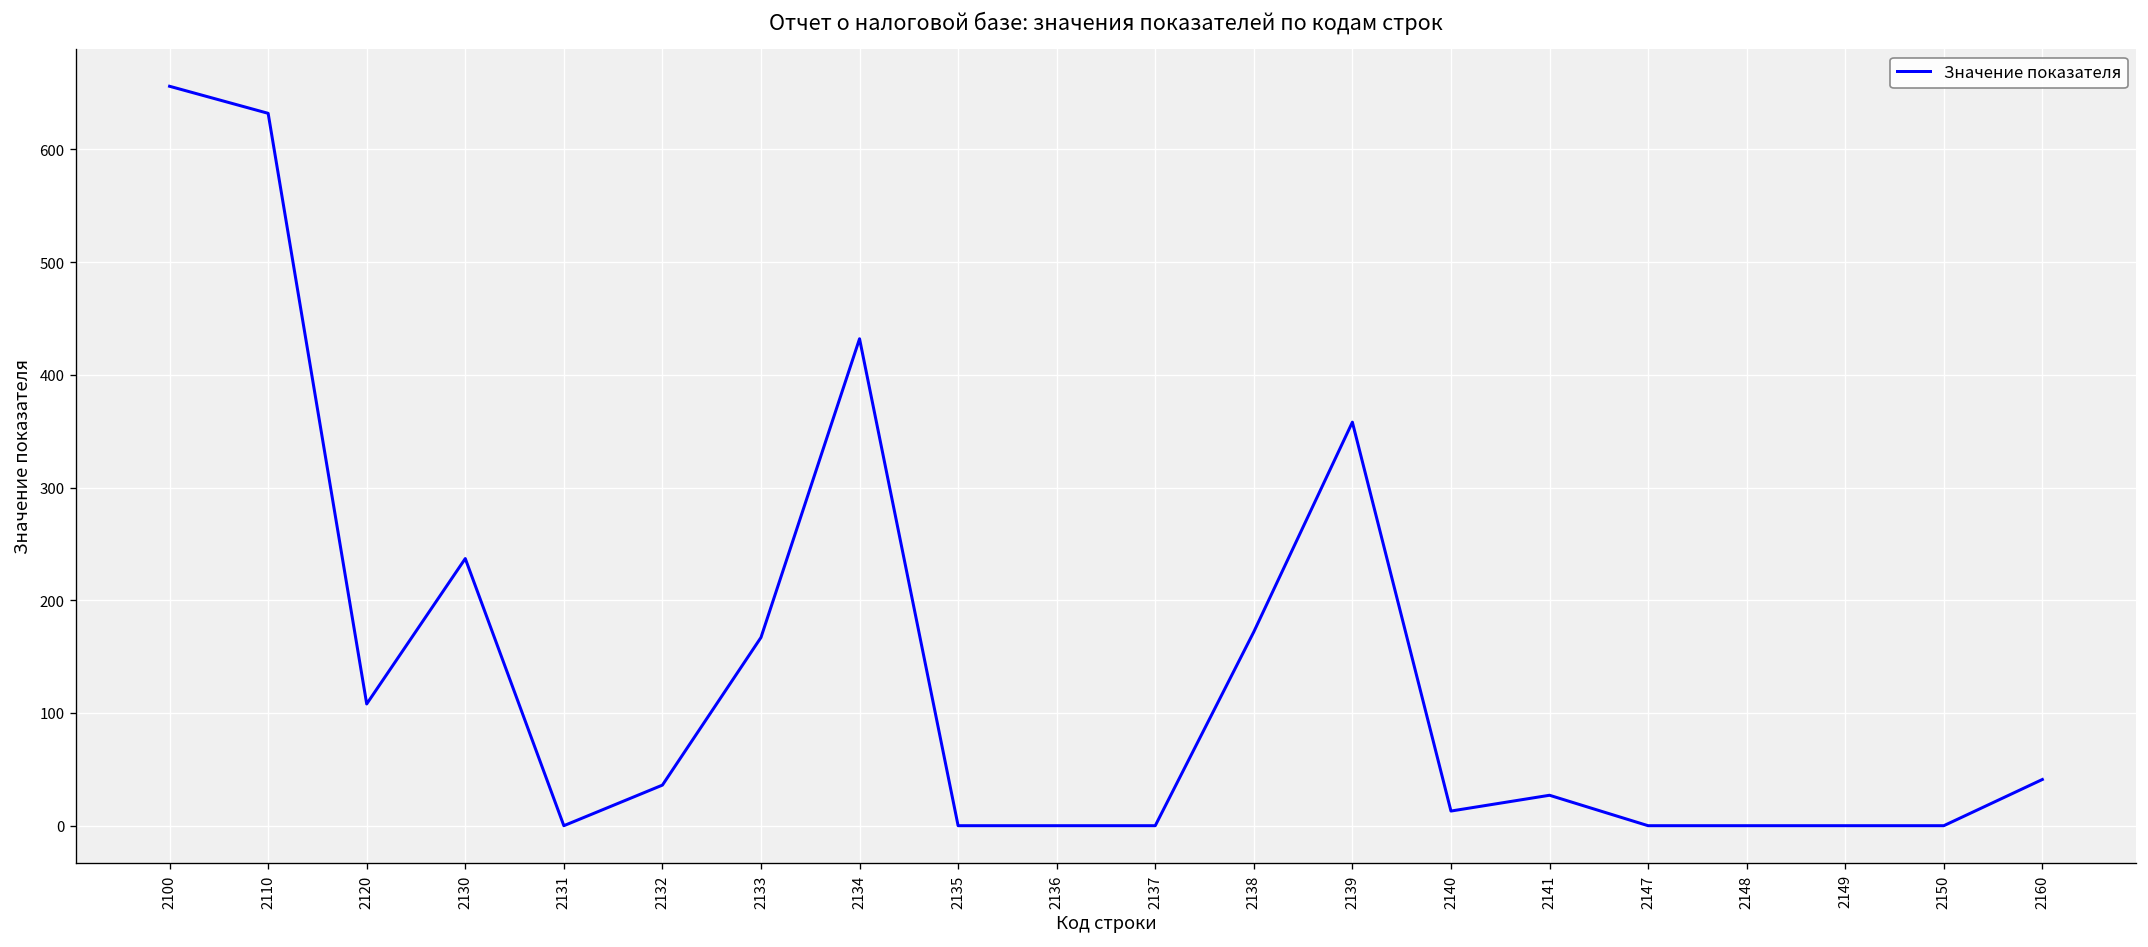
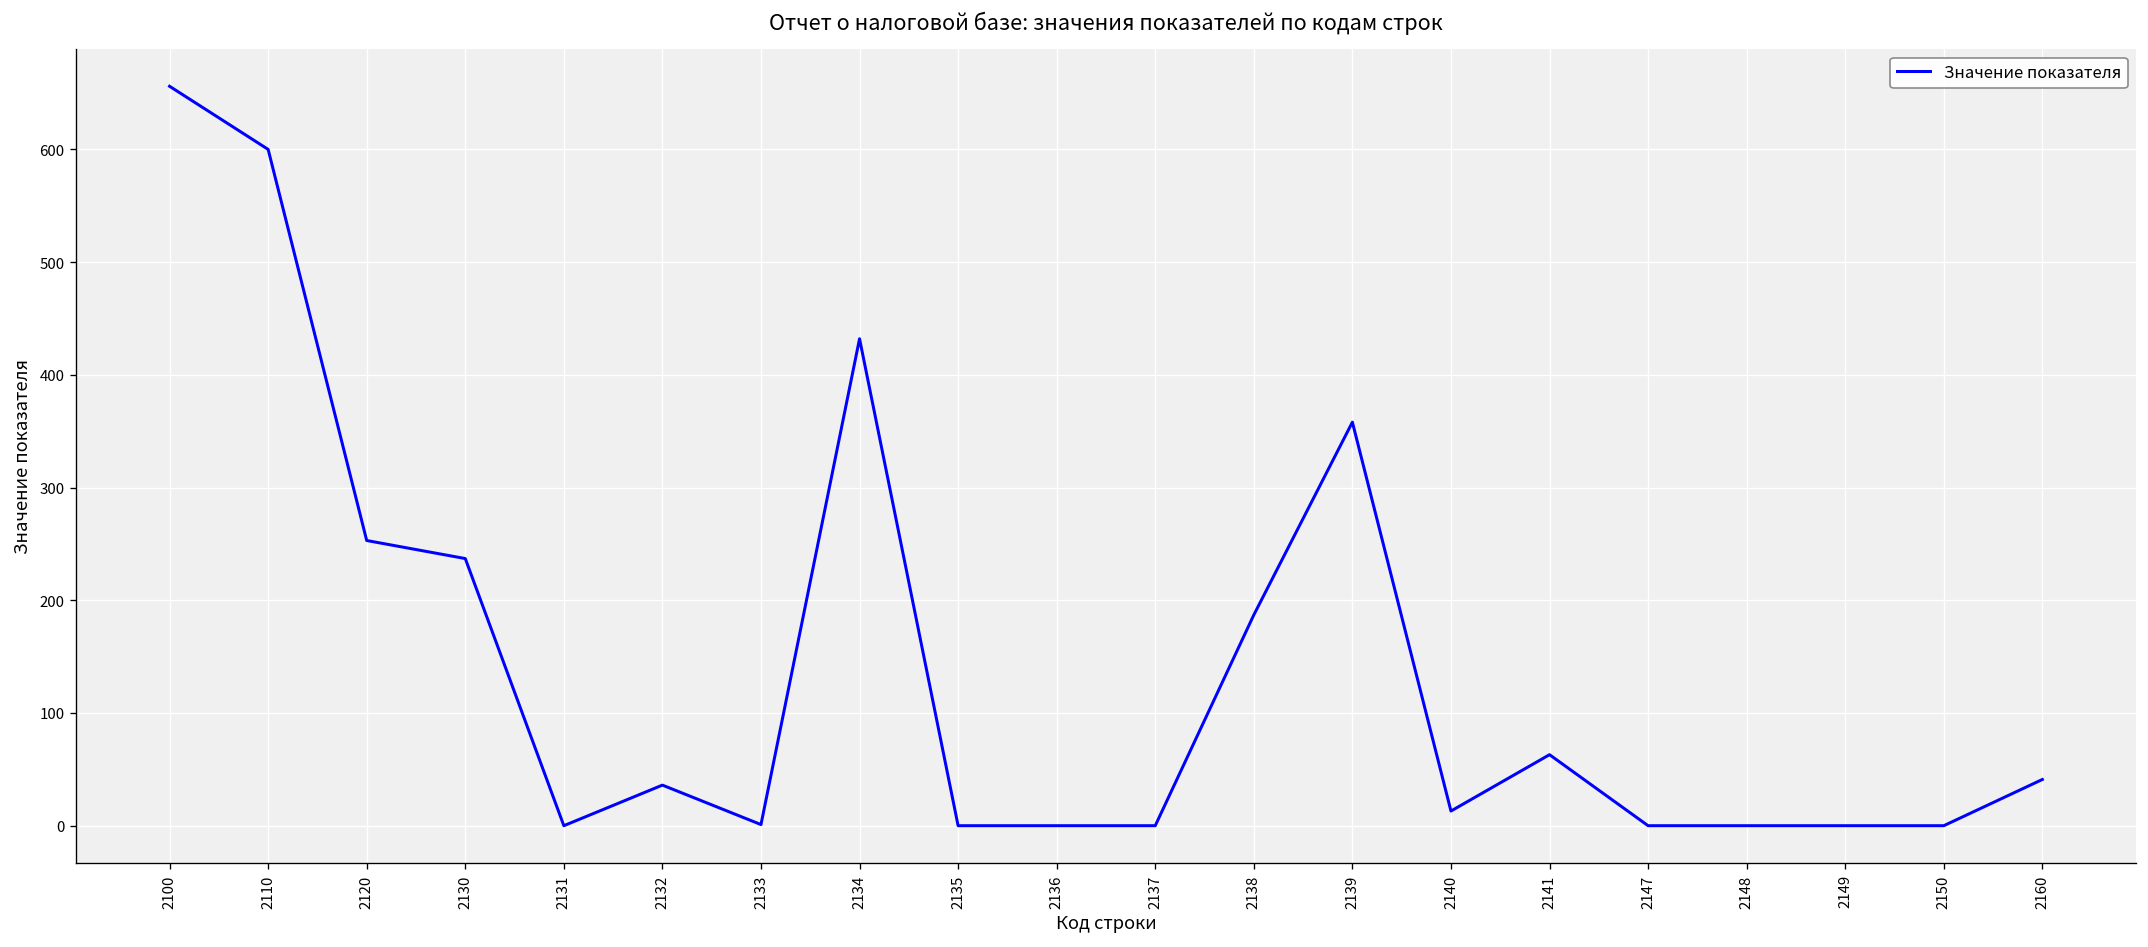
2110: 630 -> 600
2120: 110 -> 250
2133: 170 -> 0
2138: 170 -> 190
2141: 30 -> 60
